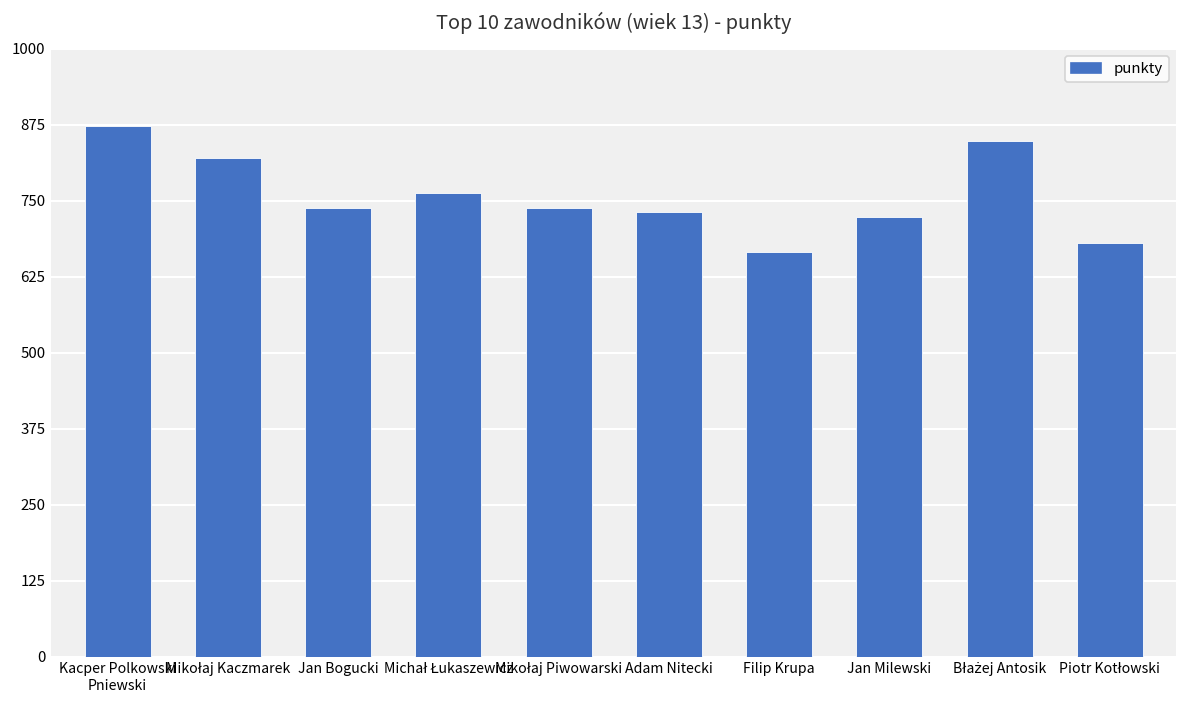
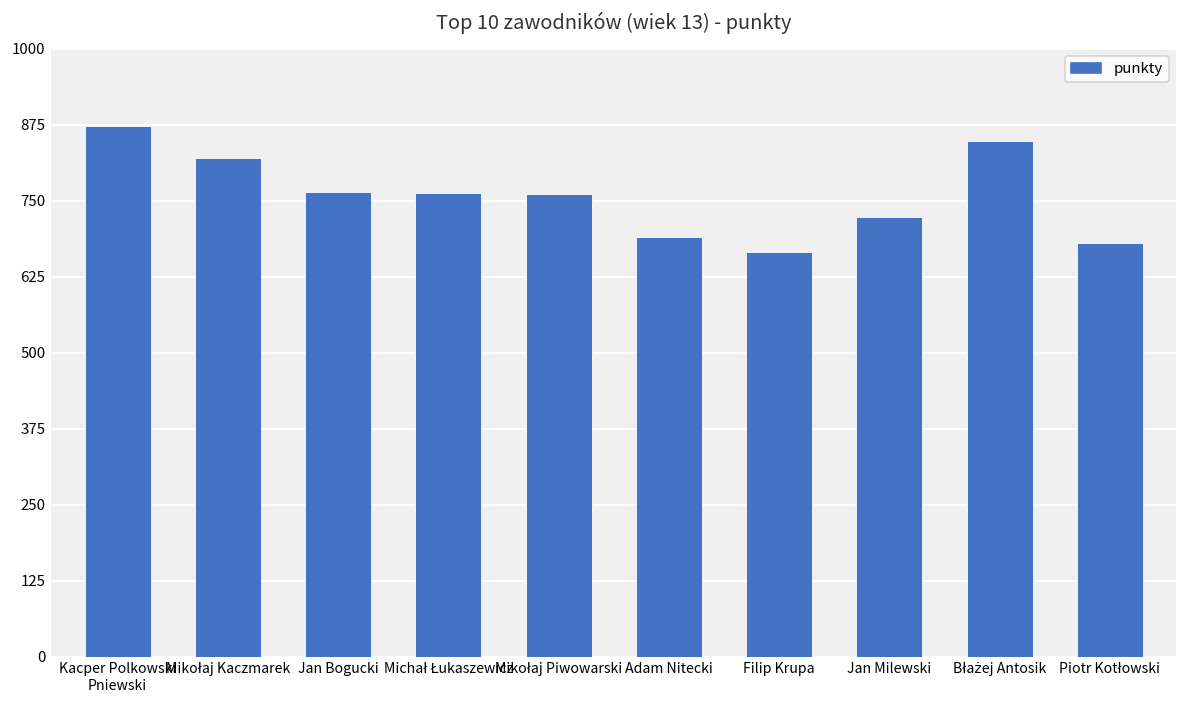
Jan Bogucki: 740 -> 760
Mikołaj Piwowarski: 740 -> 760
Adam Nitecki: 730 -> 690
